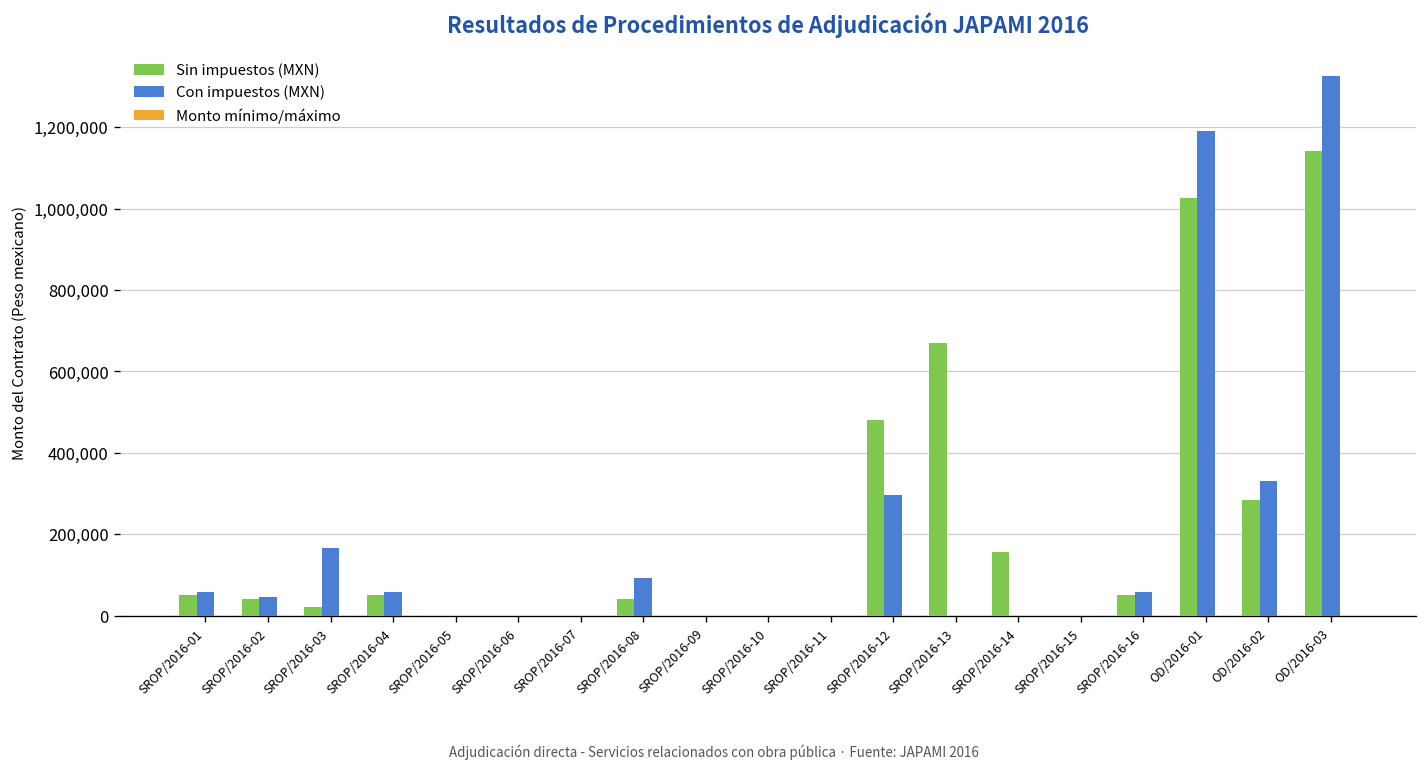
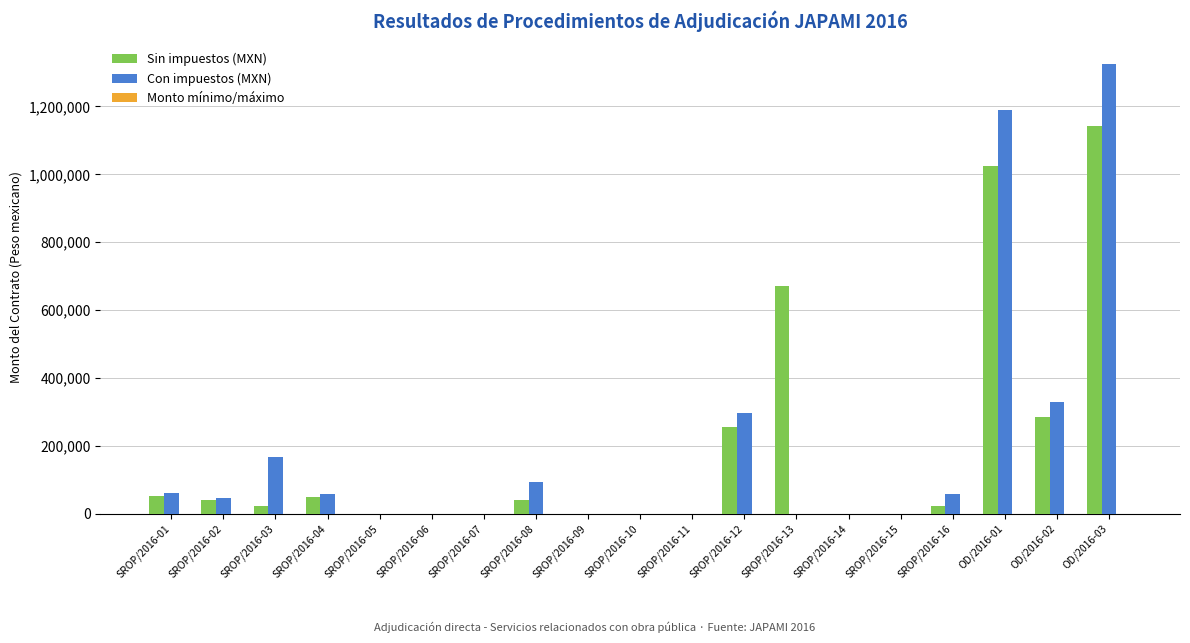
Sin impuestos (MXN), SROP/2016-12: 480,000 -> 260,000
Sin impuestos (MXN), SROP/2016-14: 160,000 -> 0
Sin impuestos (MXN), SROP/2016-16: 50,000 -> 20,000
